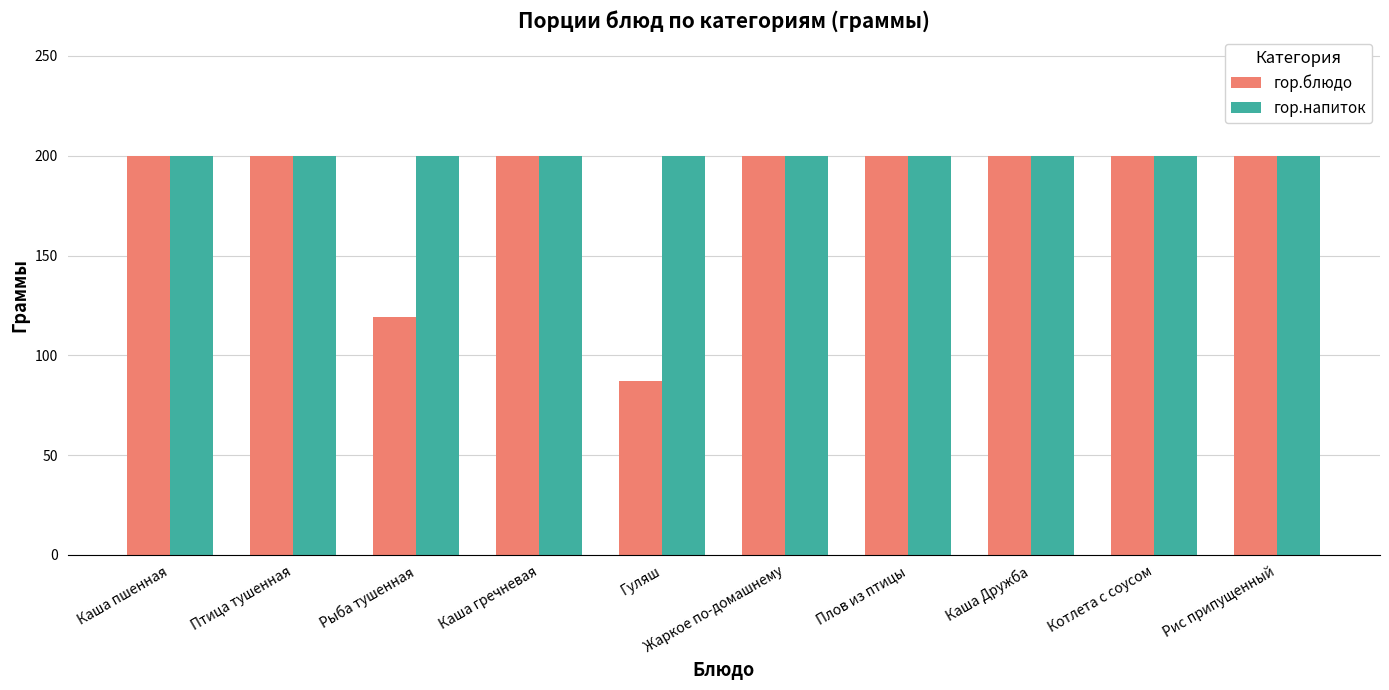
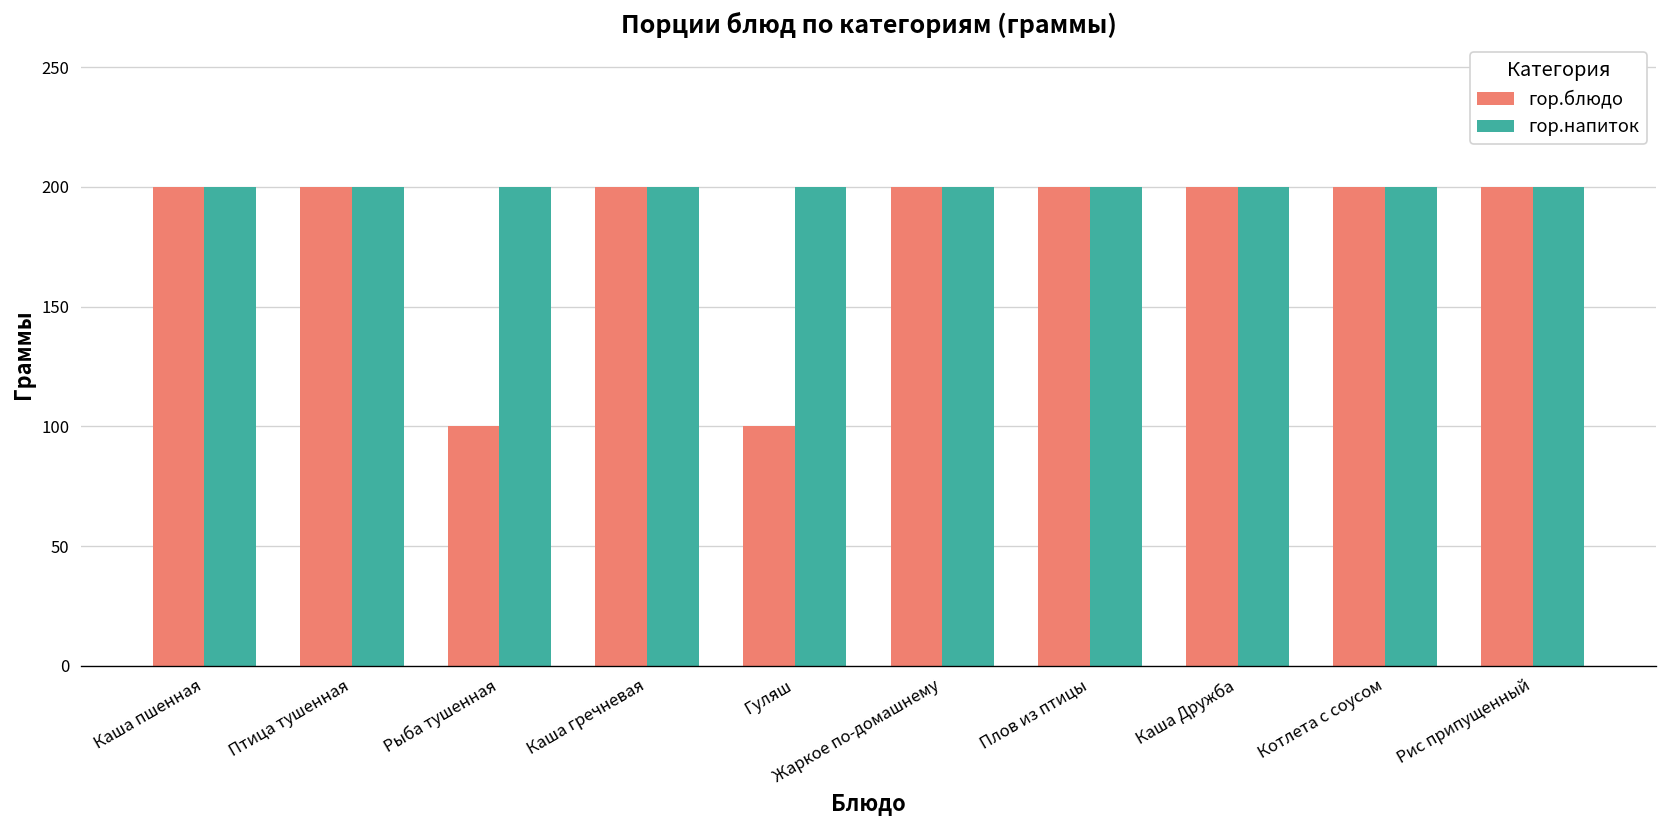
гор.блюдо, Рыба тушенная: 119 -> 100
гор.блюдо, Гуляш: 87 -> 100
